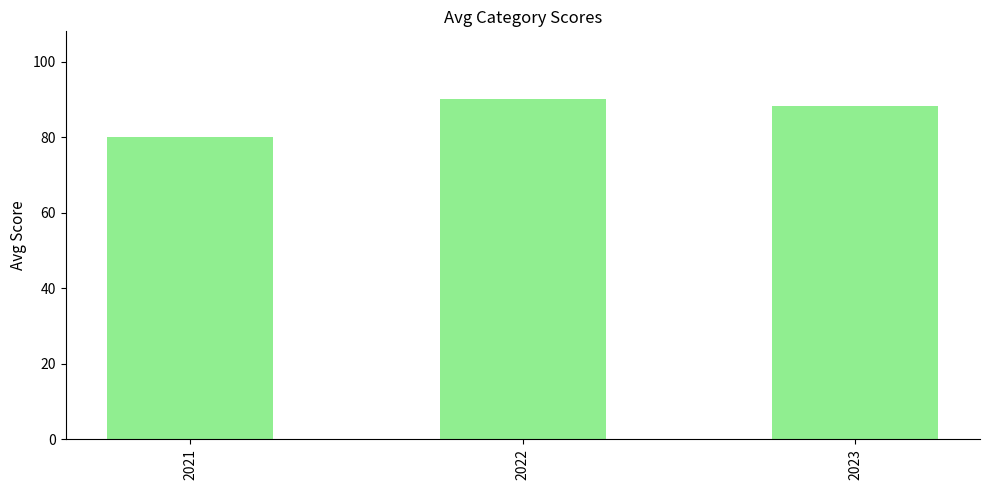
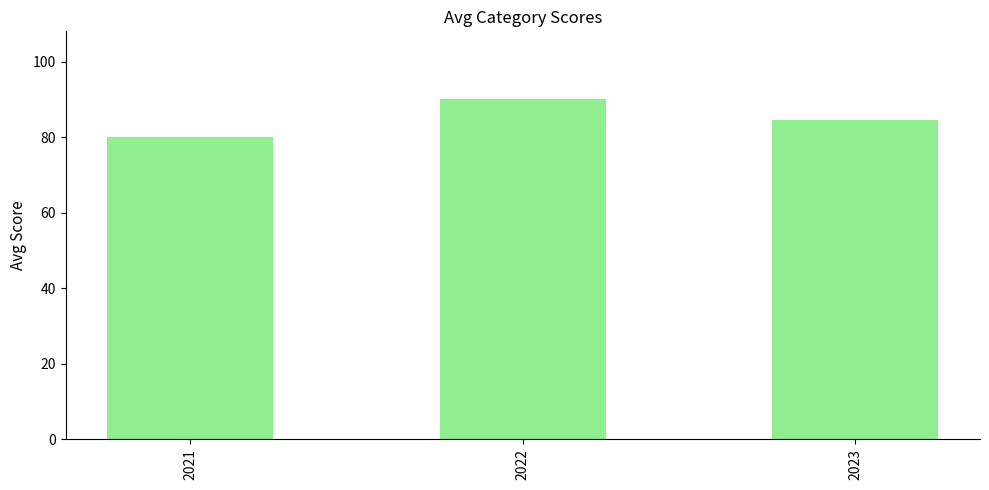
2023: 88 -> 85
